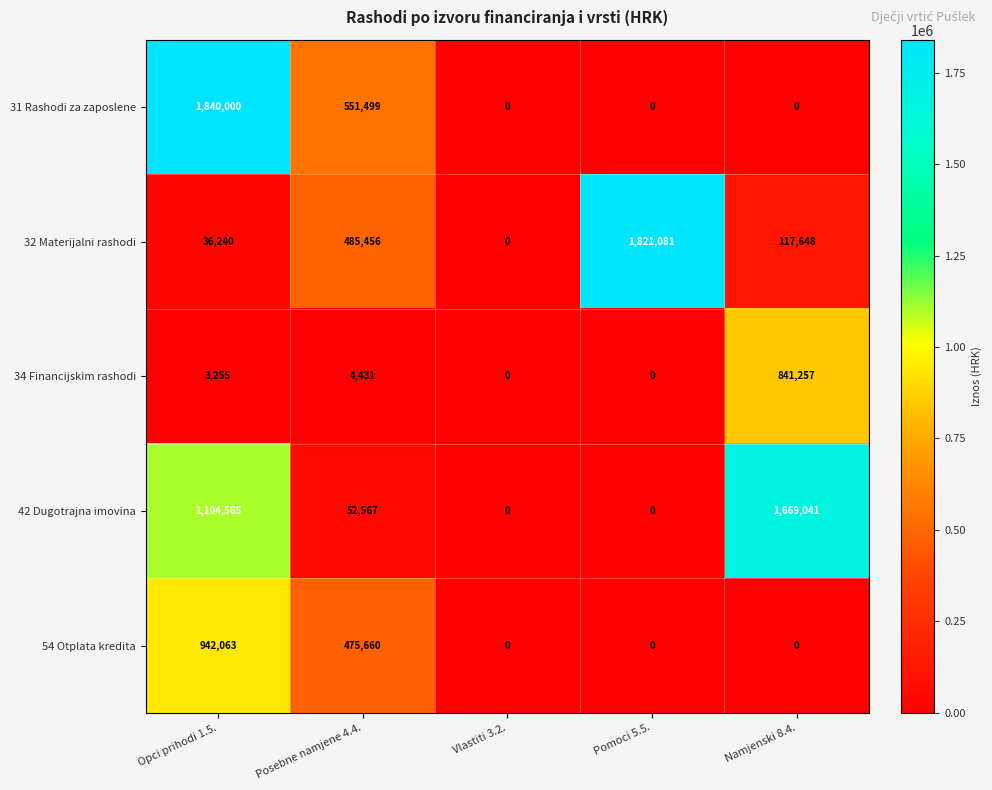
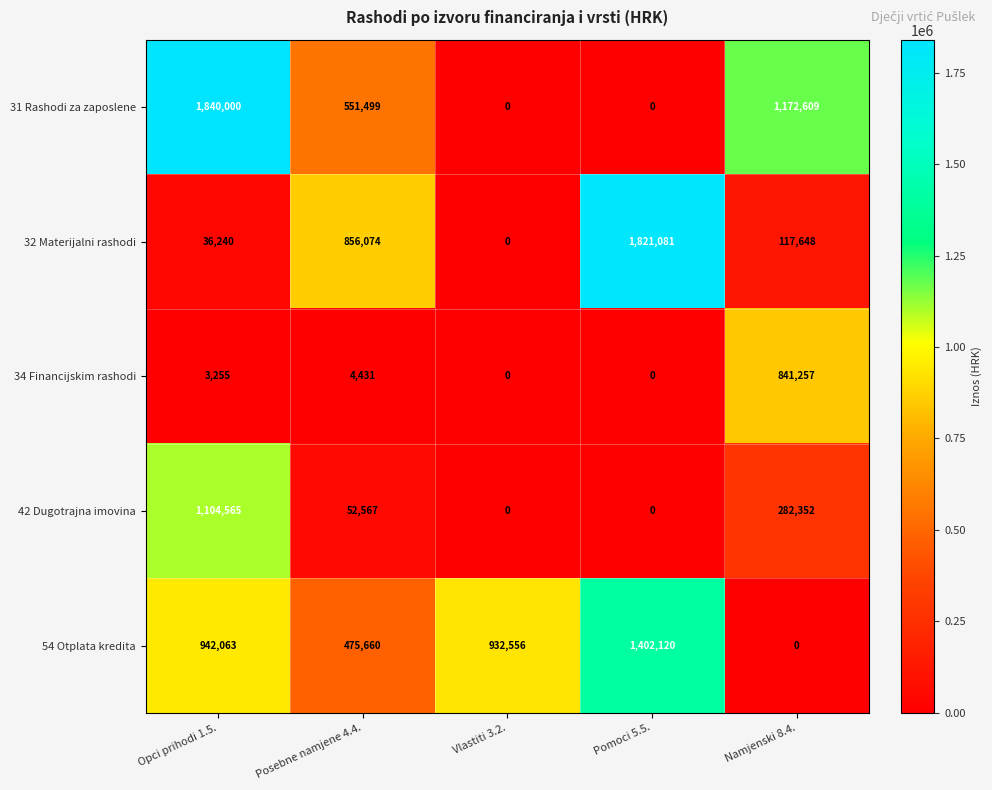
31 Rashodi za zaposlene, Namjenski 8.4.: 0 -> 1,172,609
32 Materijalni rashodi, Posebne namjene 4.4.: 485,456 -> 856,074
42 Dugotrajna imovina, Namjenski 8.4.: 1,669,041 -> 282,352
54 Otplata kredita, Vlastiti 3.2.: 0 -> 932,556
54 Otplata kredita, Pomoci 5.5.: 0 -> 1,402,120
